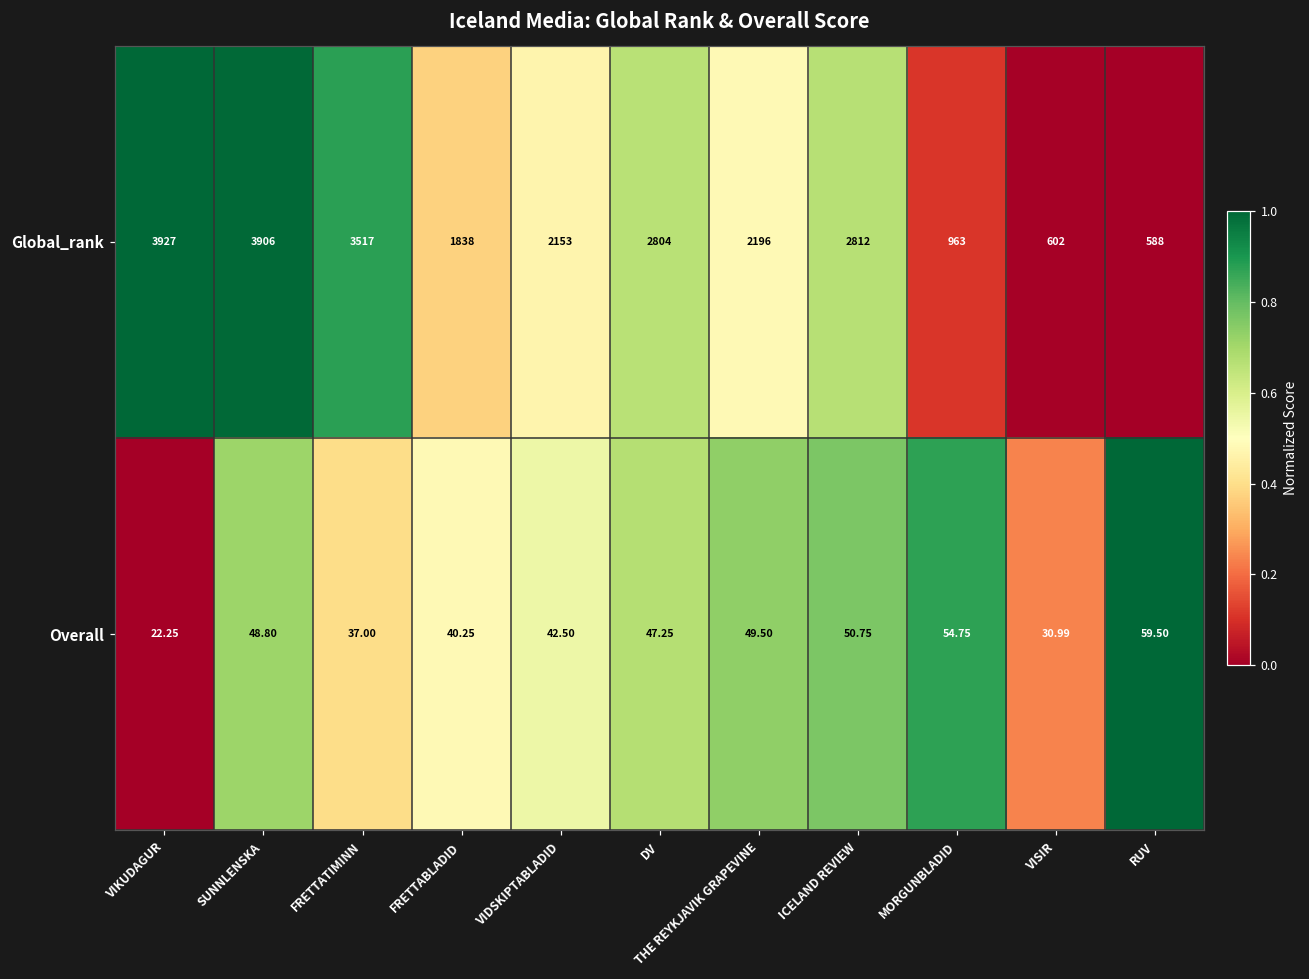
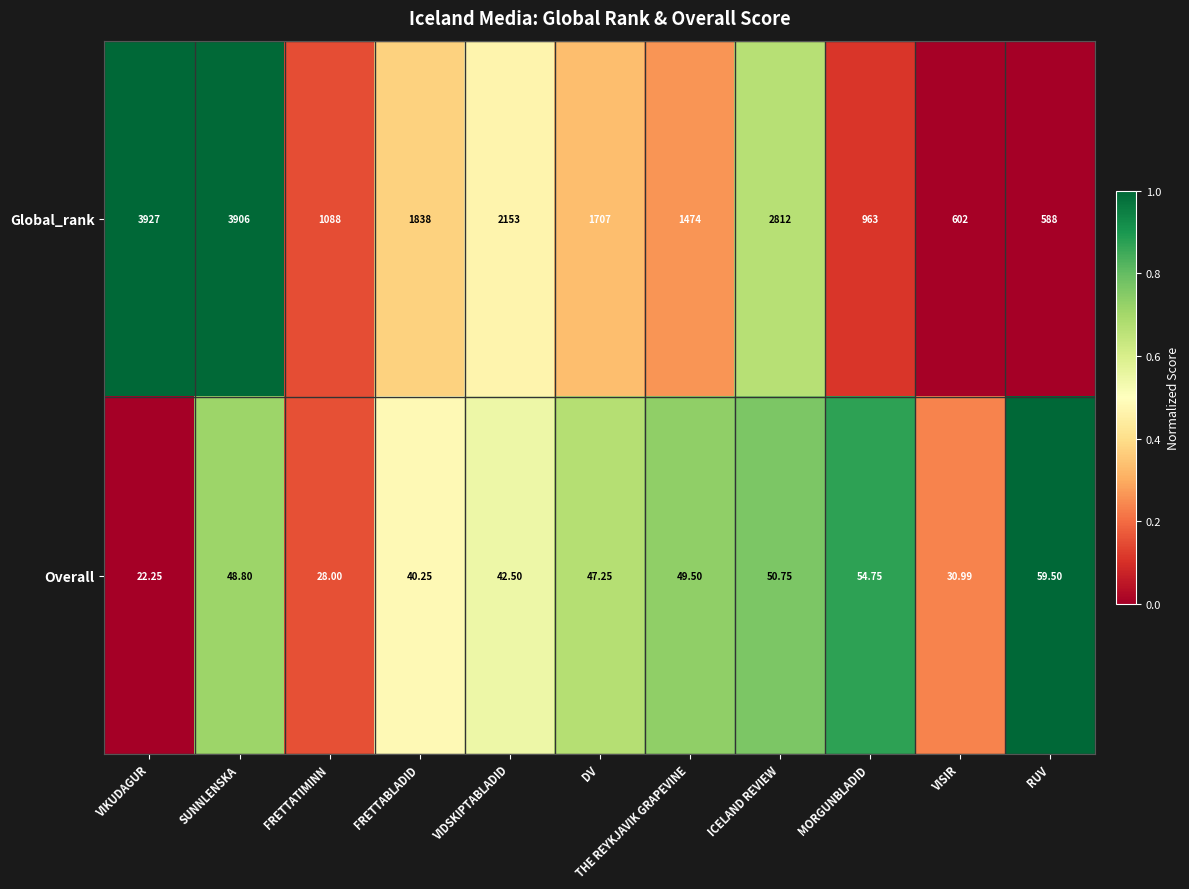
Global_rank, FRETTATIMINN: 3517 -> 1088
Global_rank, DV: 2804 -> 1707
Global_rank, THE REYKJAVIK GRAPEVINE: 2196 -> 1474
Overall, FRETTATIMINN: 37.00 -> 28.00
